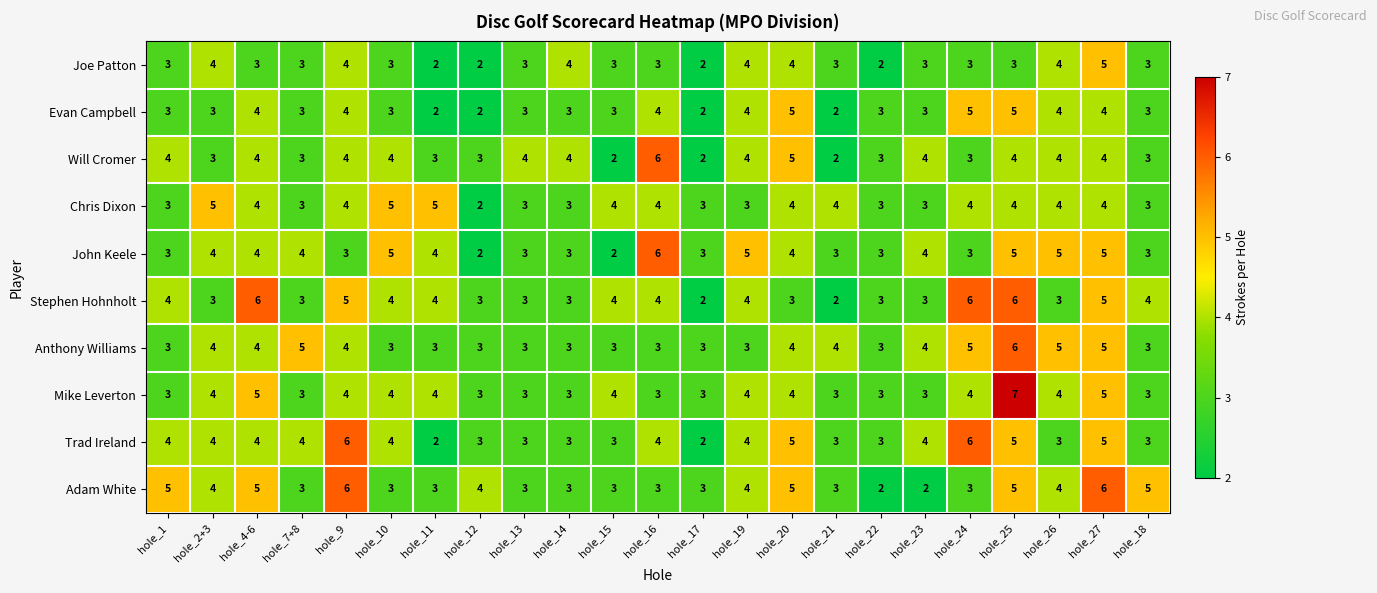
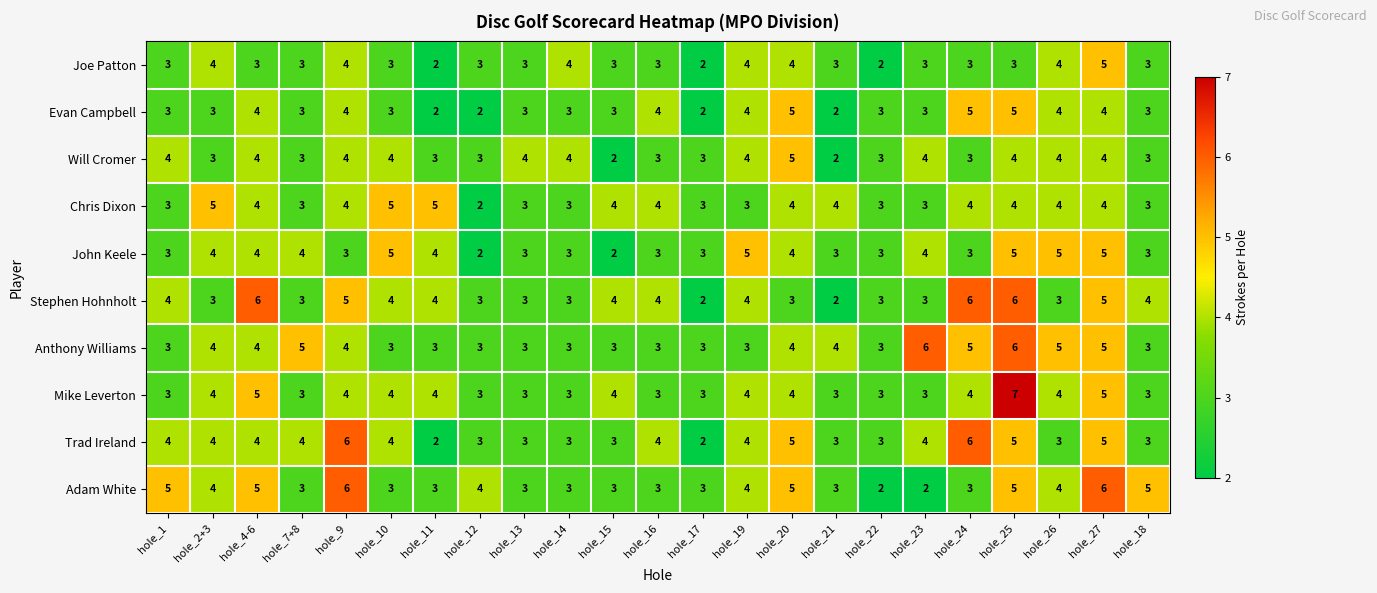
Joe Patton, hole_12: 2 -> 3
Will Cromer, hole_16: 6 -> 3
Will Cromer, hole_17: 2 -> 3
John Keele, hole_16: 6 -> 3
Anthony Williams, hole_23: 4 -> 6
